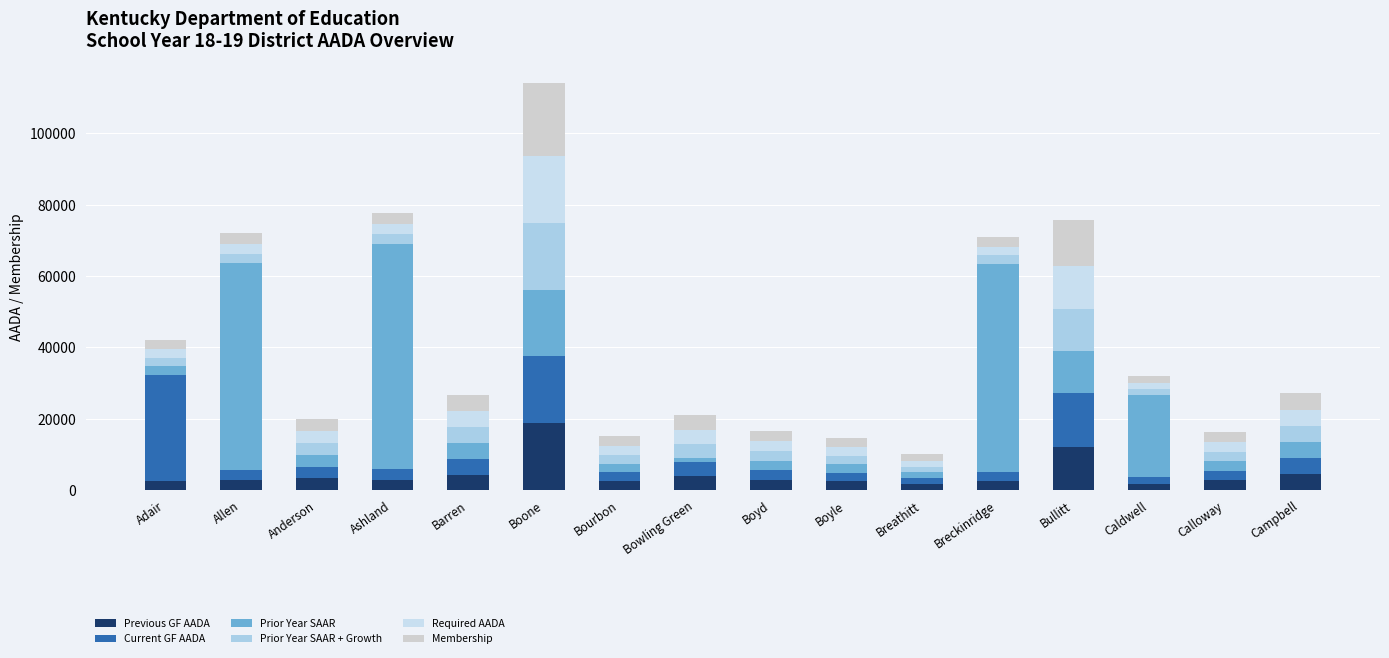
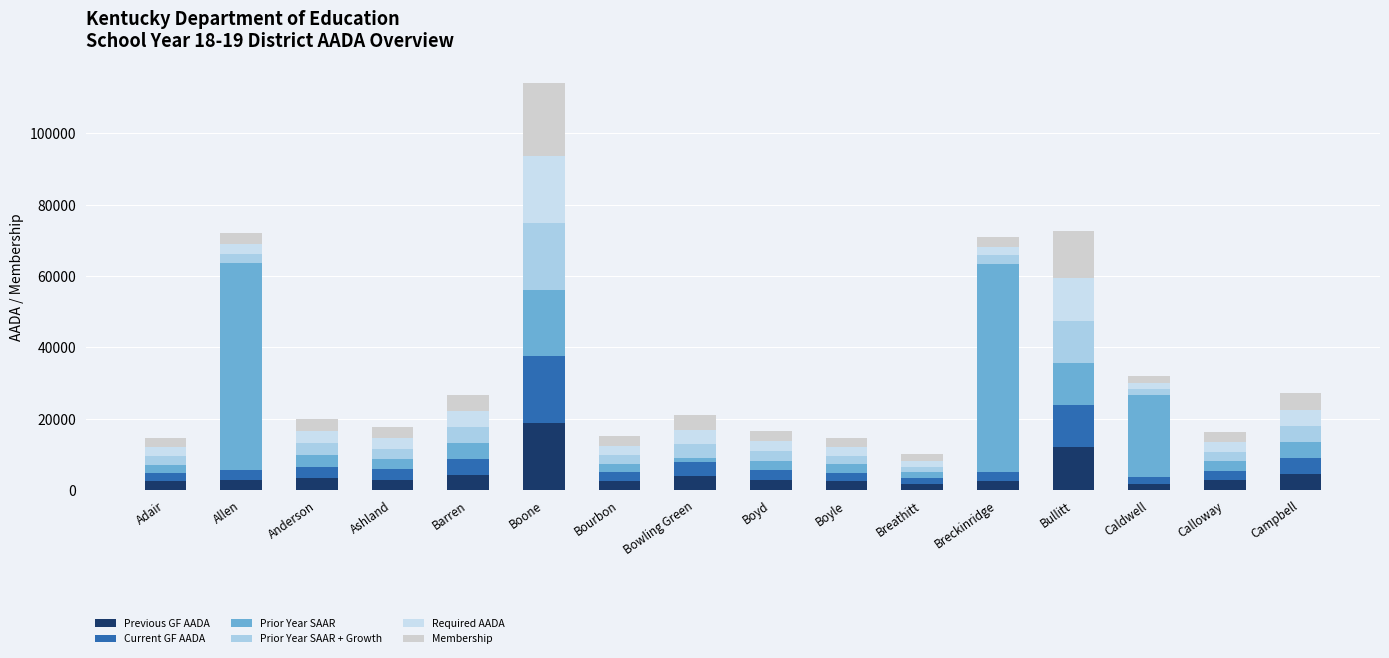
Current GF AADA, Adair: 30000 -> 2000
Prior Year SAAR, Ashland: 63000 -> 3000
Current GF AADA, Bullitt: 15000 -> 12000
